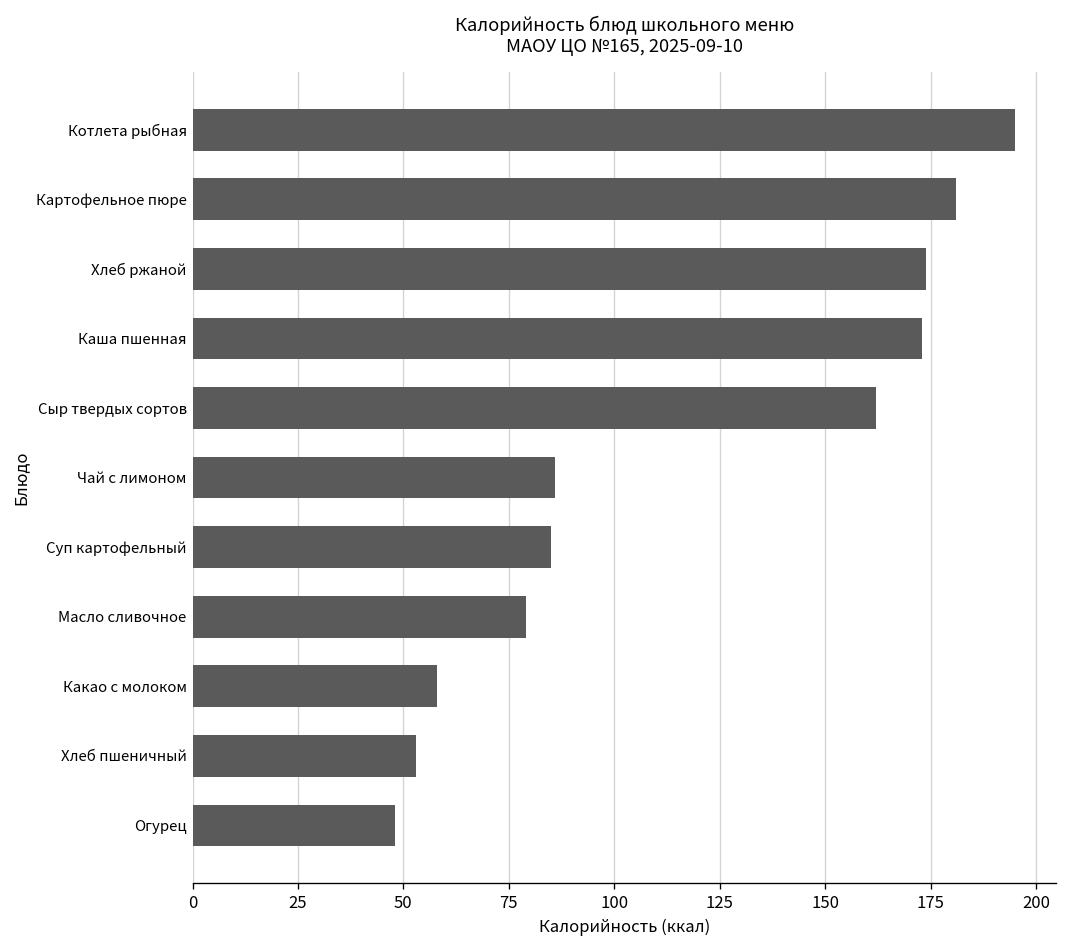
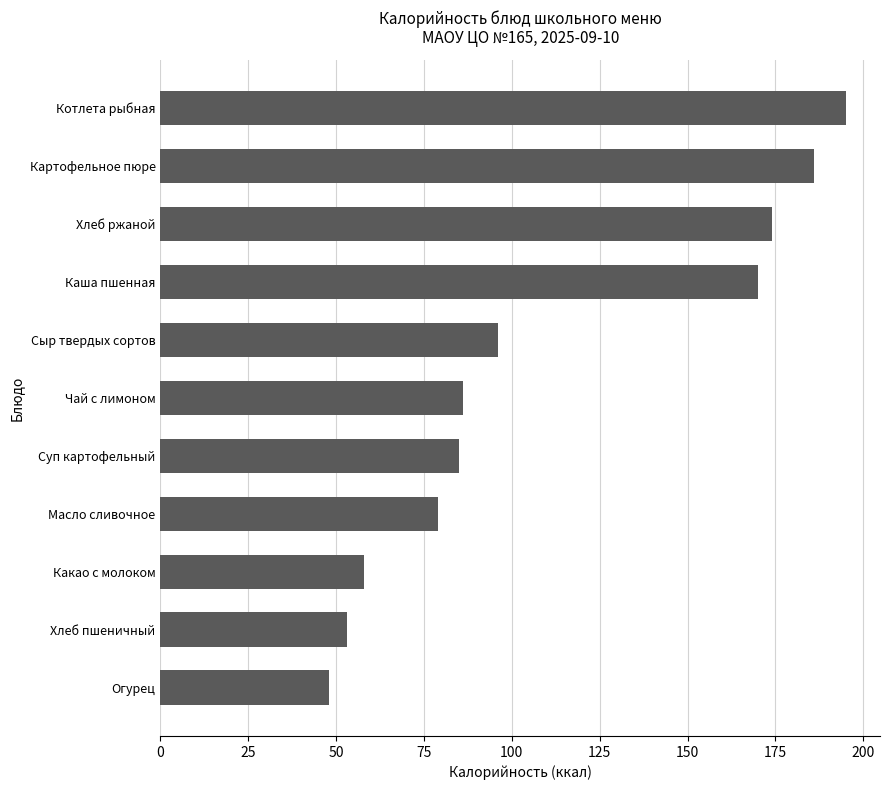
Картофельное пюре: 181 -> 186
Каша пшенная: 173 -> 170
Сыр твердых сортов: 162 -> 96
